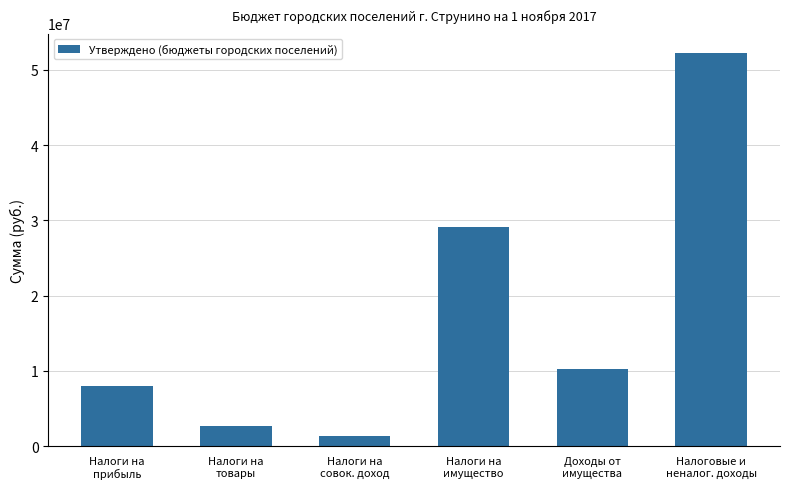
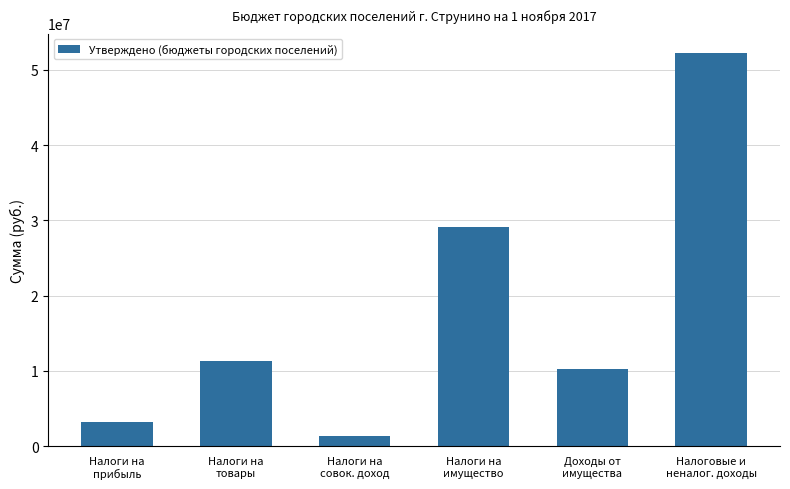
Налоги на прибыль: 8000000 -> 3000000
Налоги на товары: 3000000 -> 11000000
